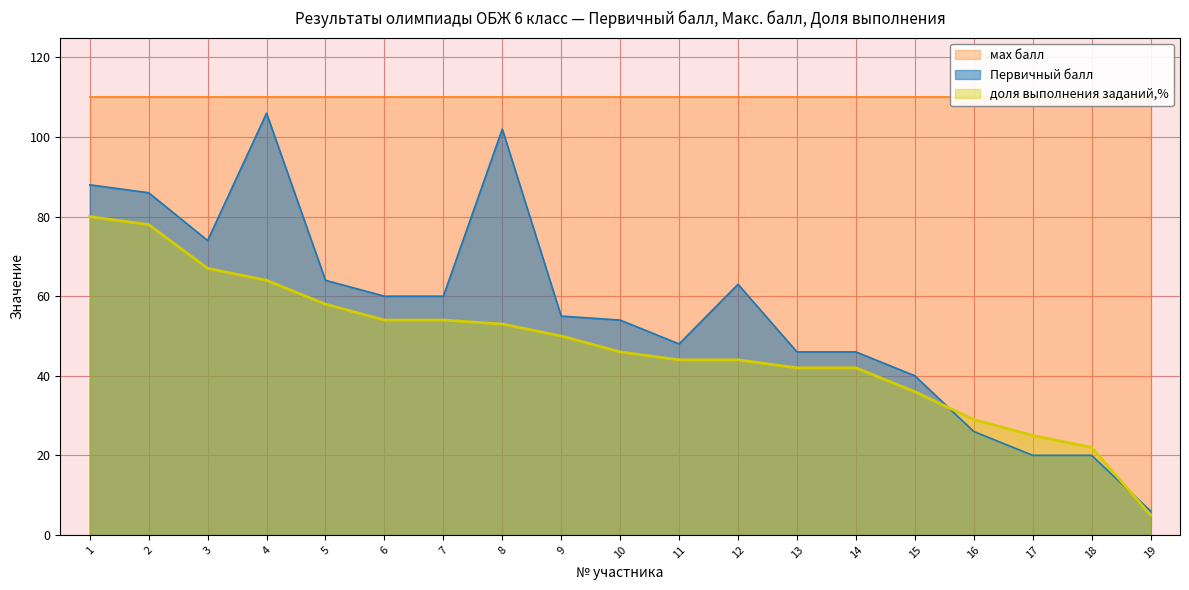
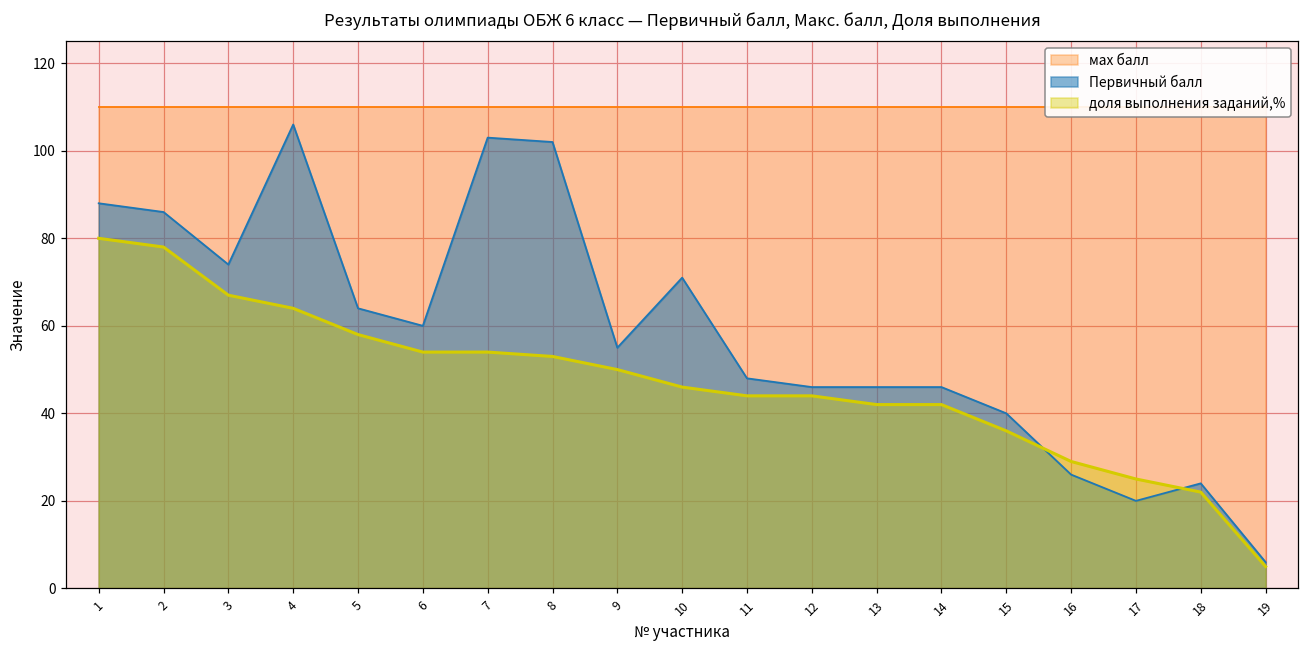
Первичный балл, 7: 60 -> 103
Первичный балл, 10: 54 -> 71
Первичный балл, 12: 63 -> 46
Первичный балл, 18: 20 -> 24
